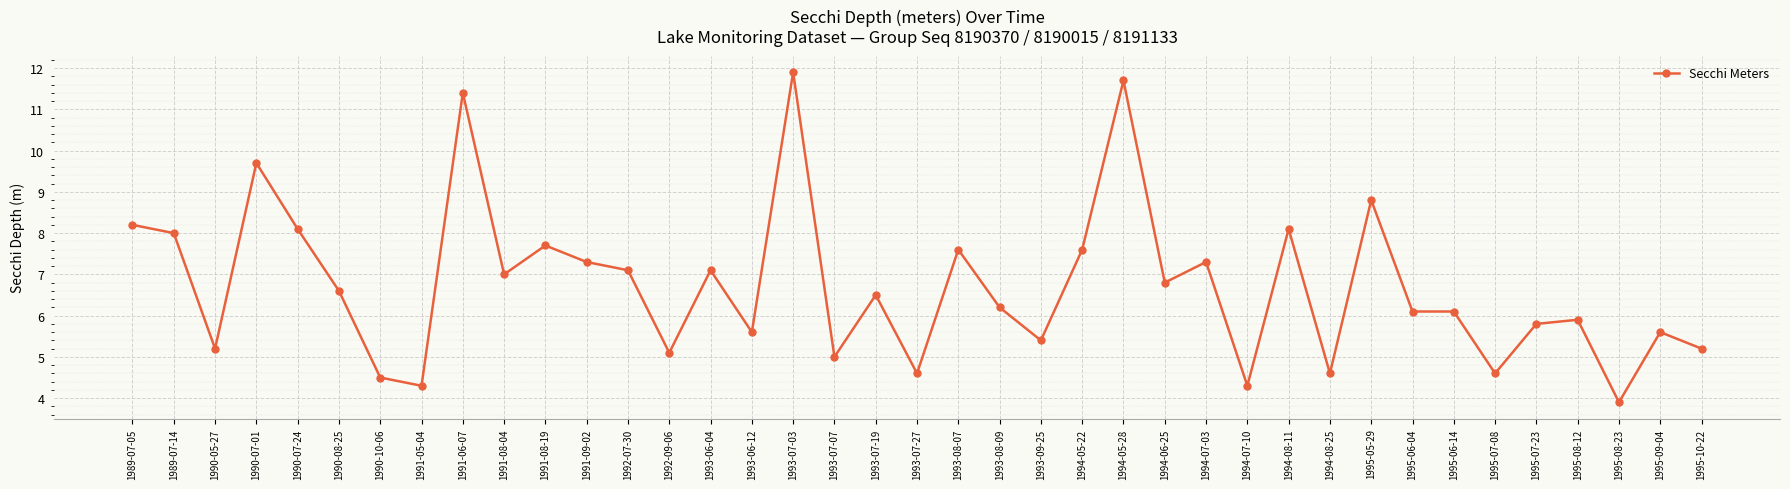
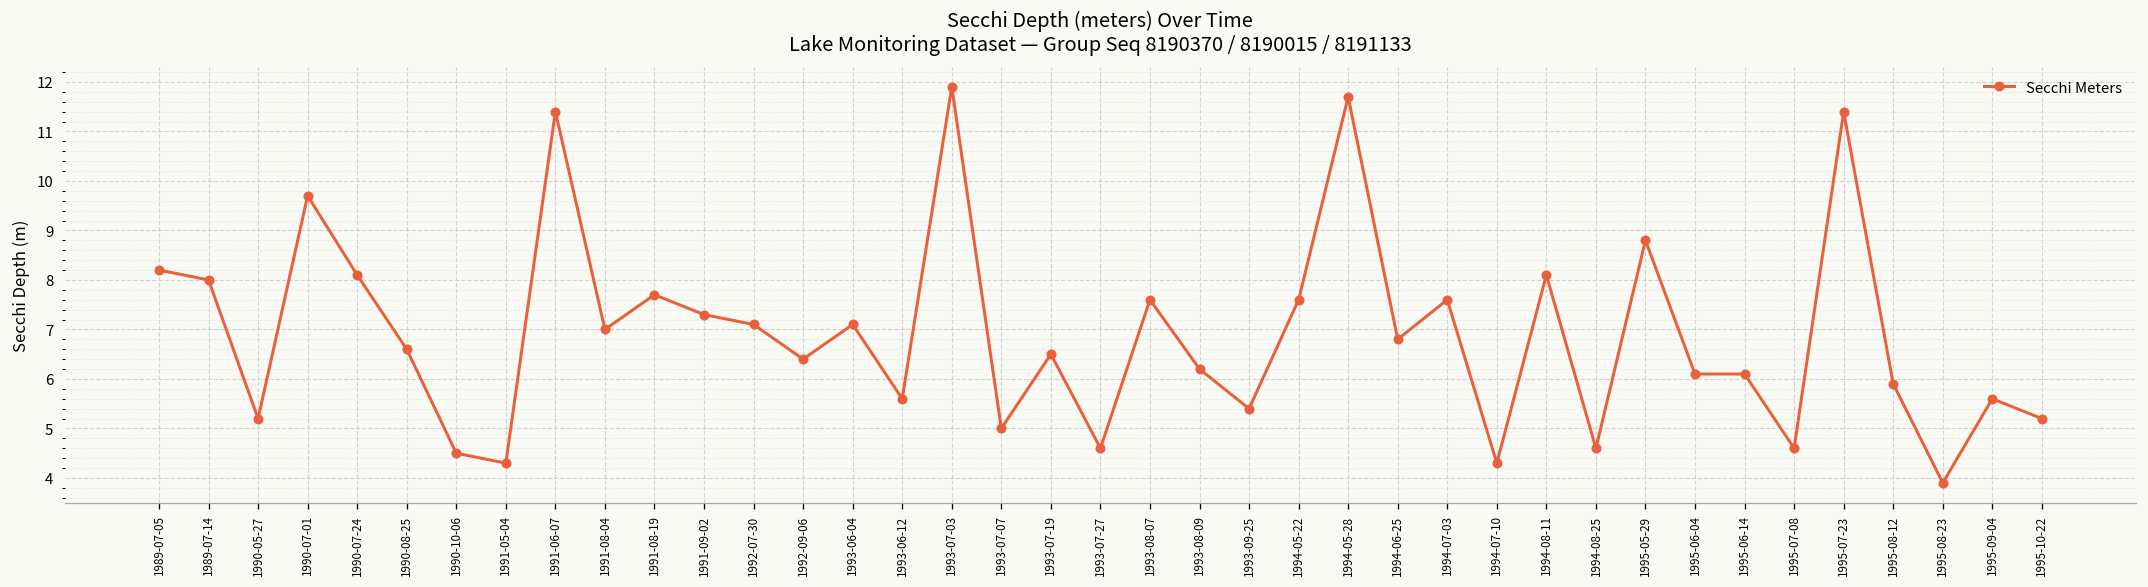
1992-09-06: 5.1 -> 6.4
1994-07-03: 7.3 -> 7.6
1995-07-23: 5.8 -> 11.4
